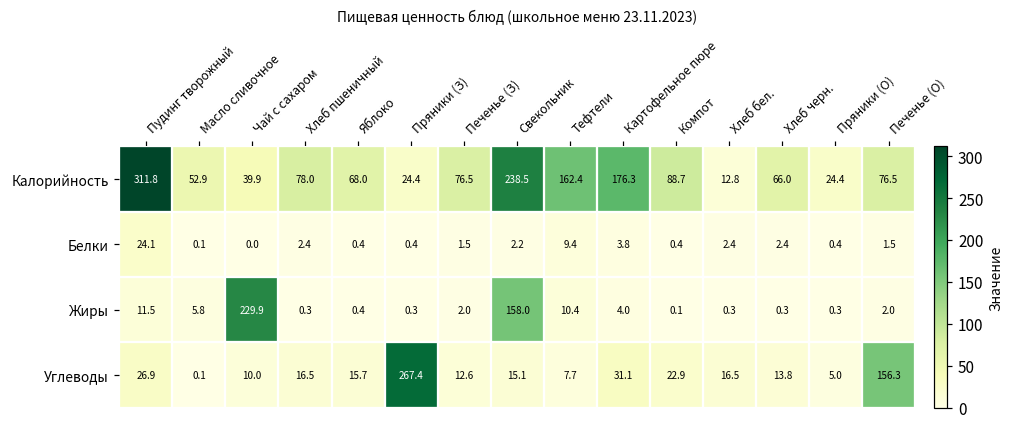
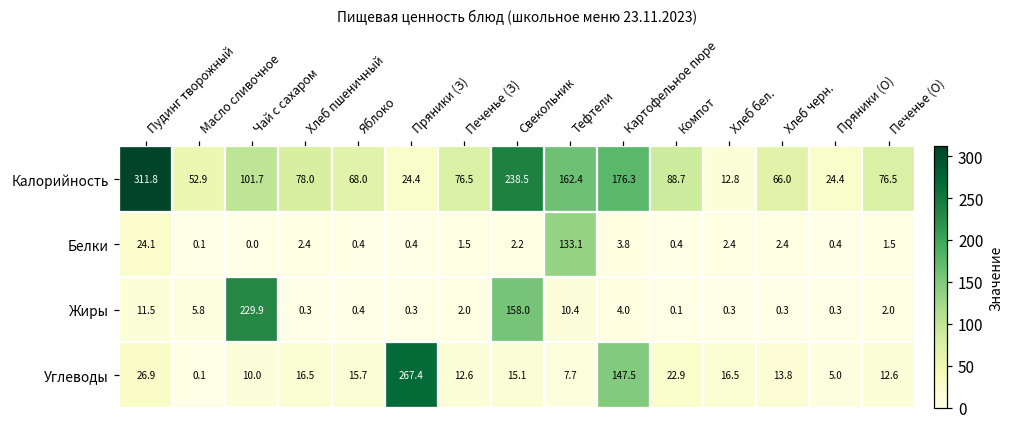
Калорийность, Чай с сахаром: 39.9 -> 101.7
Белки, Тефтели: 9.4 -> 133.1
Углеводы, Картофельное пюре: 31.1 -> 147.5
Углеводы, Печенье (О): 156.3 -> 12.6
